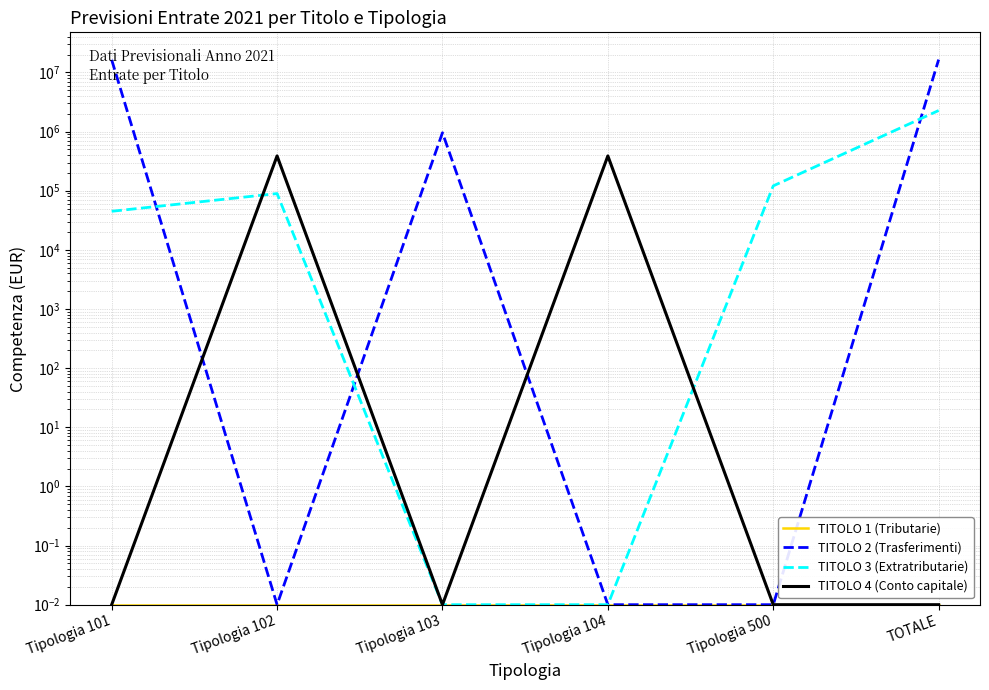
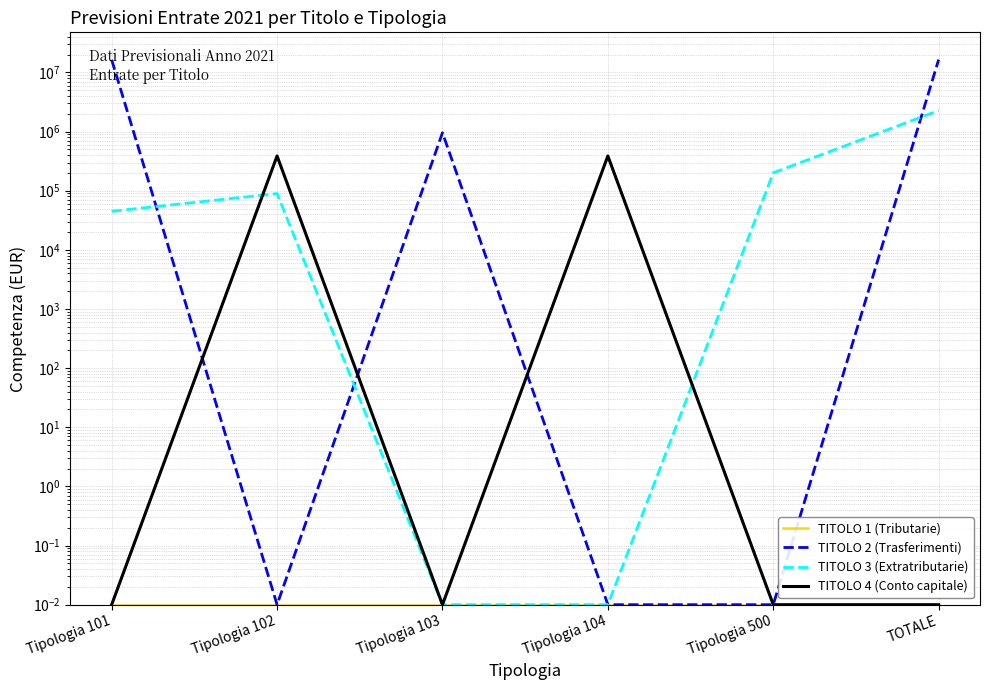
TITOLO 3 (Extratributarie), Tipologia 500: 120000 -> 200000
